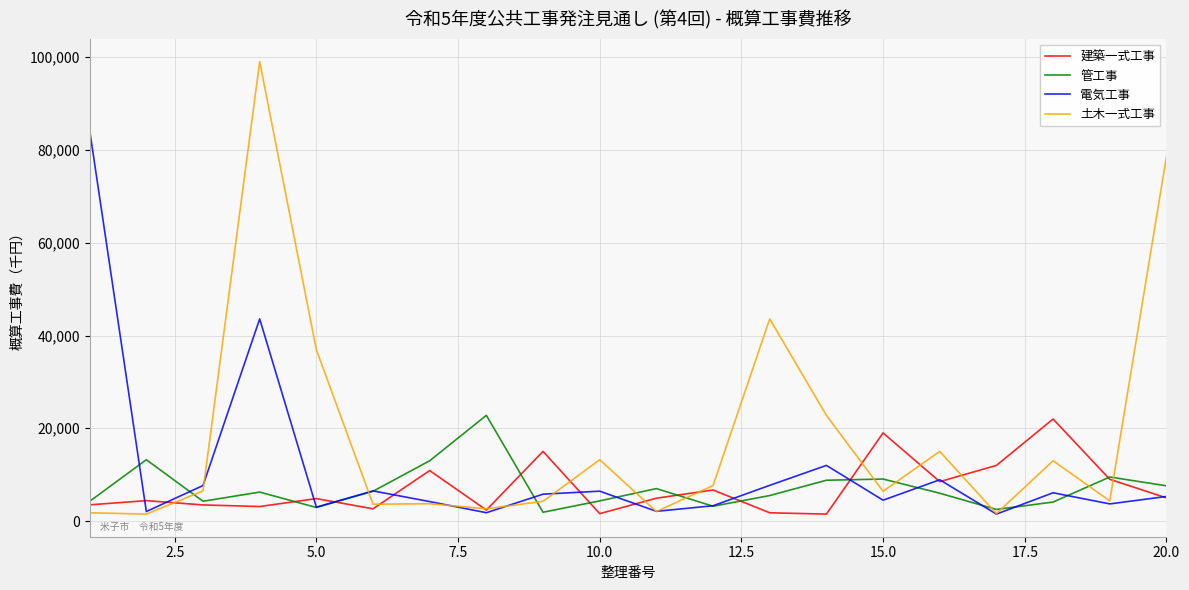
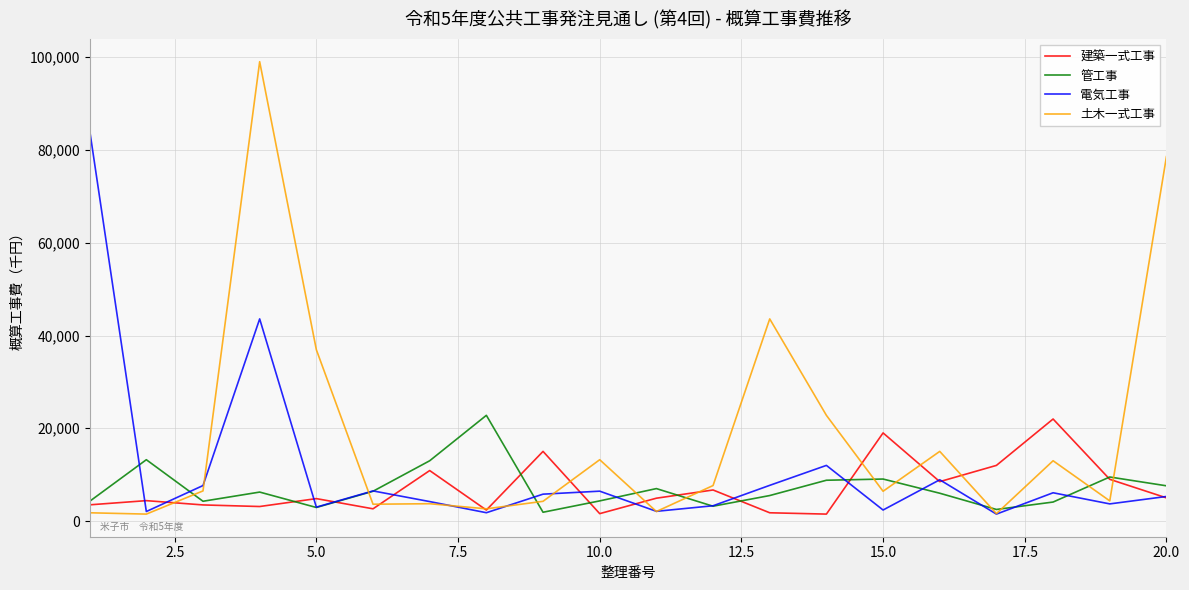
電気工事, 15.0: 5,000 -> 2,000
